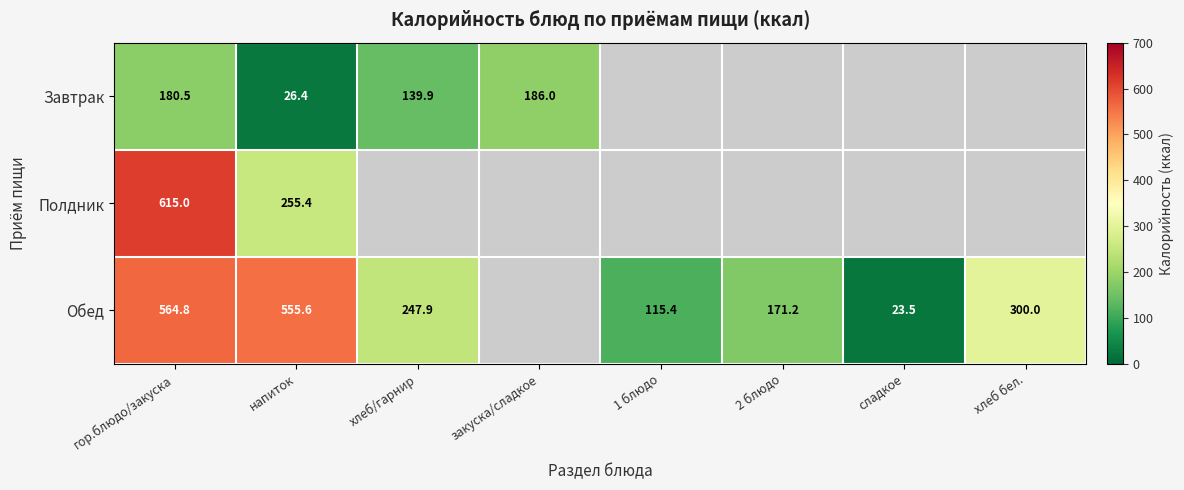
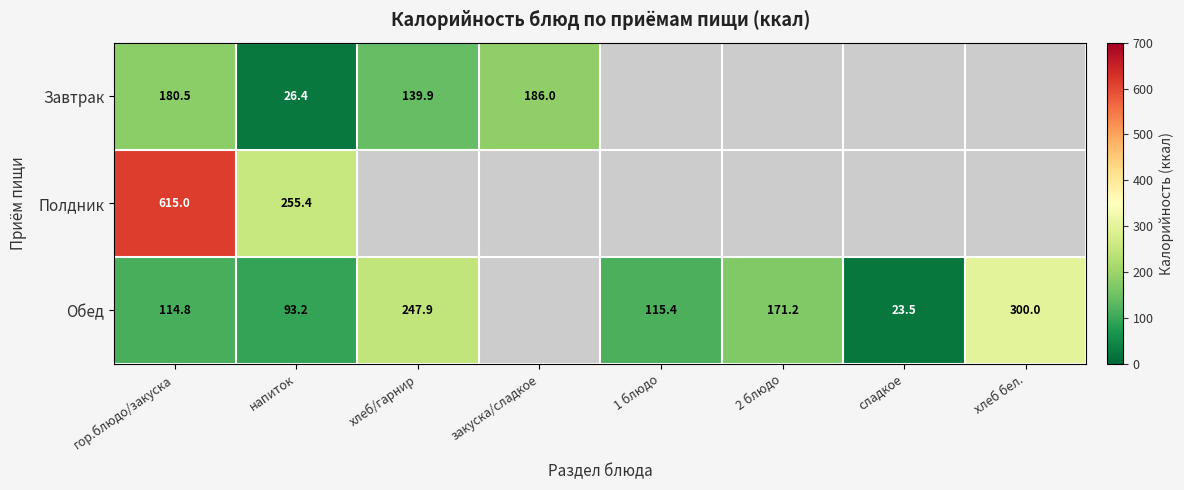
Обед, гор.блюдо/закуска: 564.8 -> 114.8
Обед, напиток: 555.6 -> 93.2
